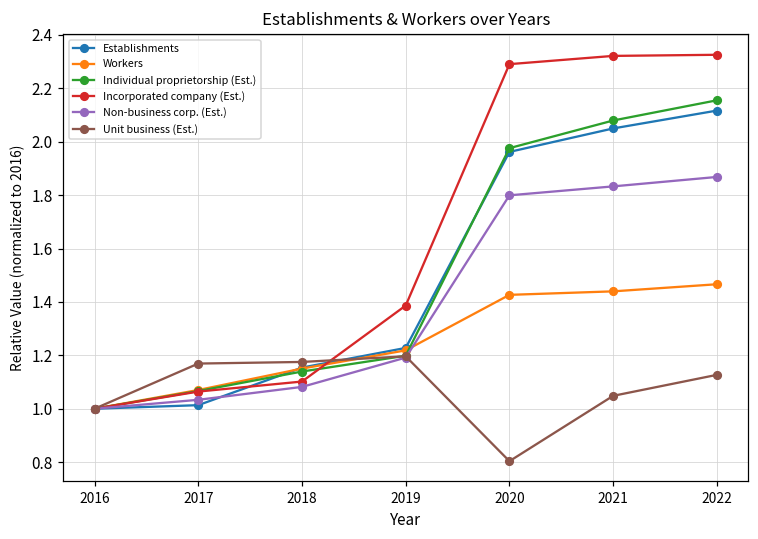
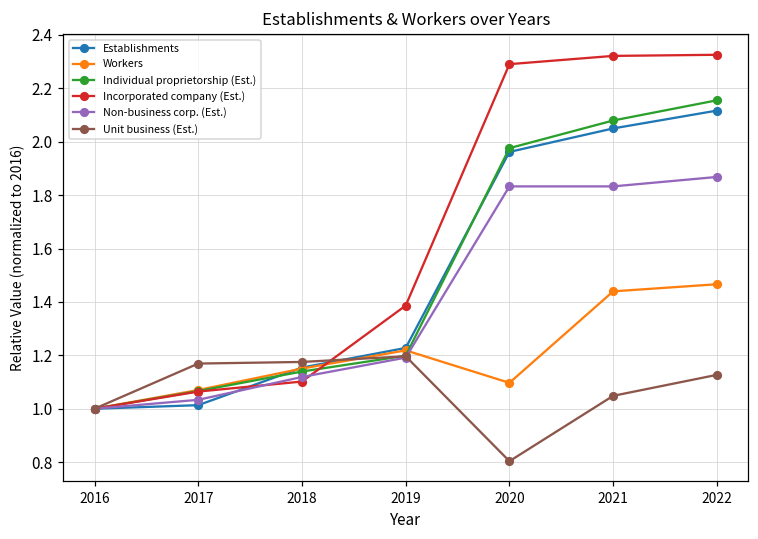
Non-business corp. (Est.), 2018: 1.08 -> 1.12
Workers, 2020: 1.43 -> 1.10
Non-business corp. (Est.), 2020: 1.80 -> 1.83
